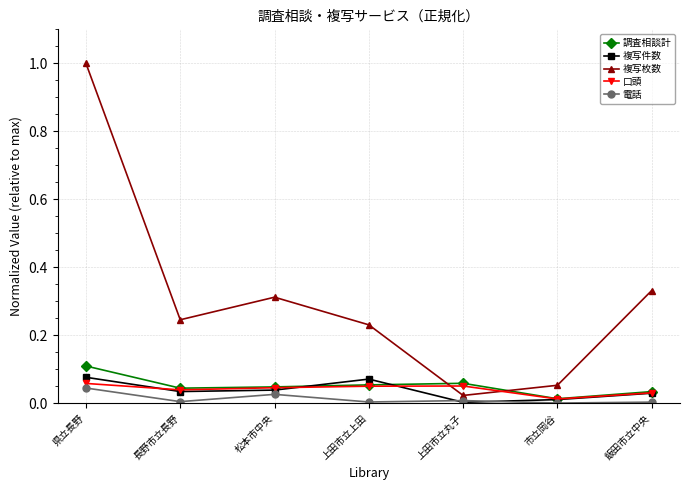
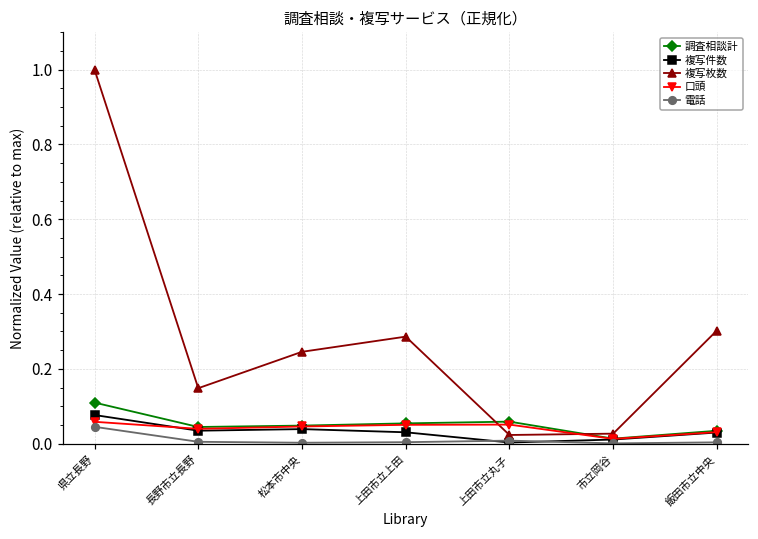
複写枚数, 長野市立長野: 0.25 -> 0.15
複写枚数, 松本市中央: 0.31 -> 0.25
電話, 松本市中央: 0.03 -> 0.00
複写件数, 上田市立上田: 0.07 -> 0.03
複写枚数, 上田市立上田: 0.23 -> 0.29
複写枚数, 市立岡谷: 0.05 -> 0.03
複写枚数, 飯田市立中央: 0.33 -> 0.30
